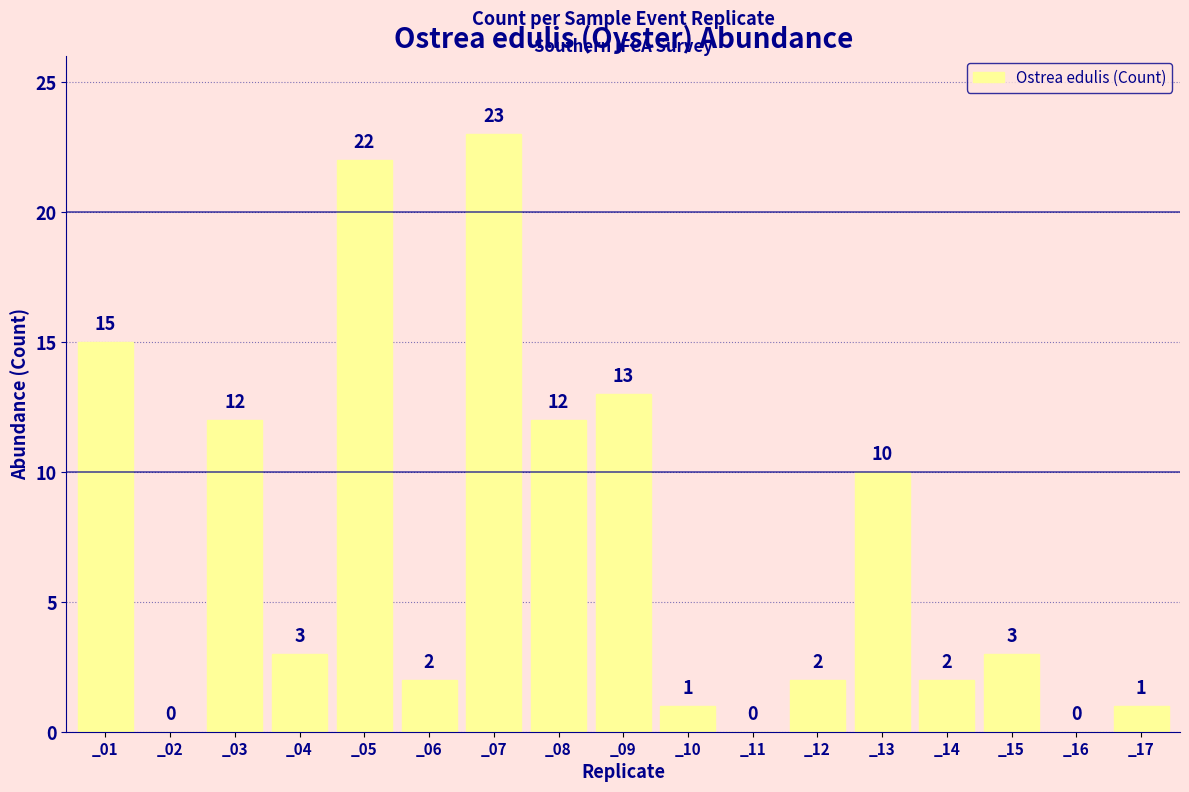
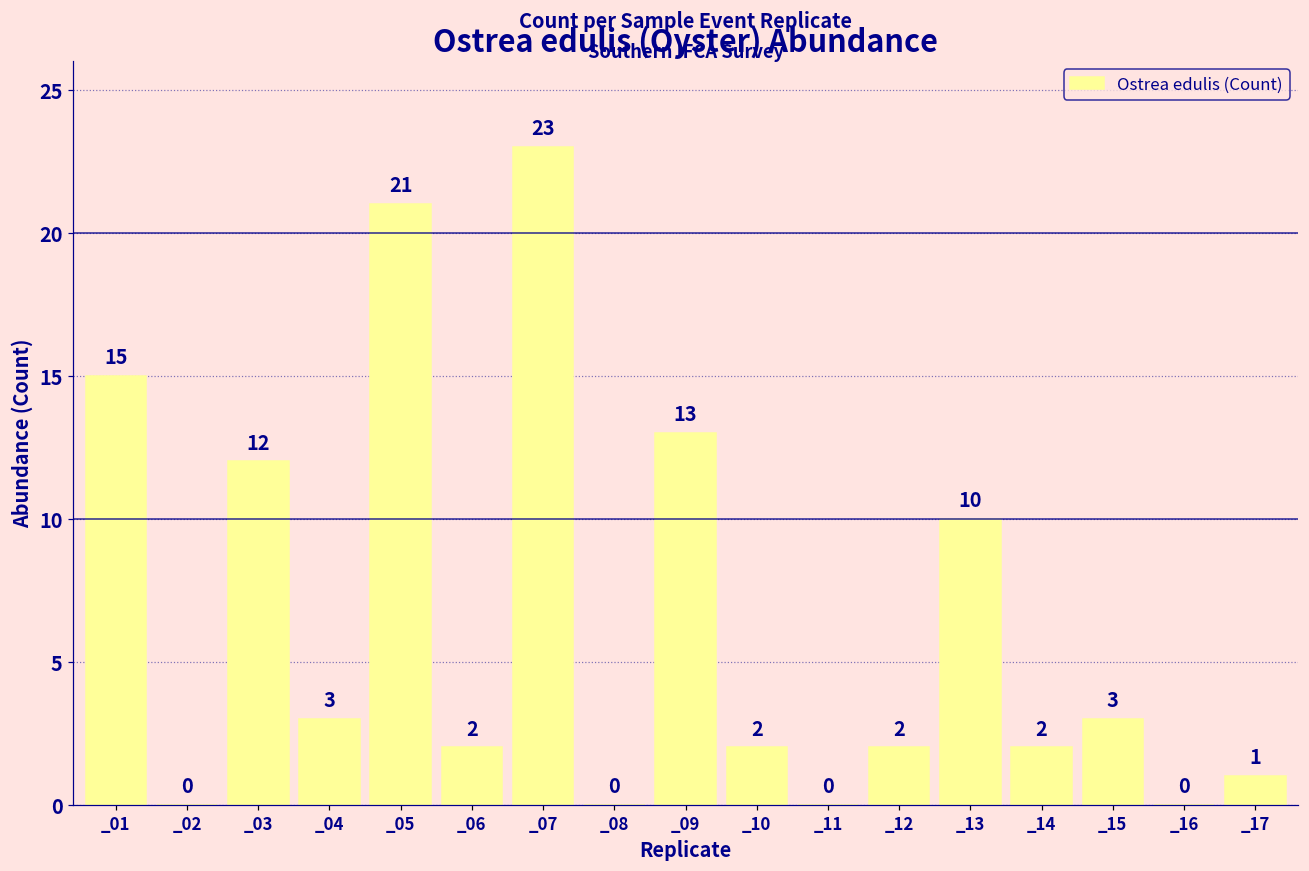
_05: 22 -> 21
_08: 12 -> 0
_10: 1 -> 2
